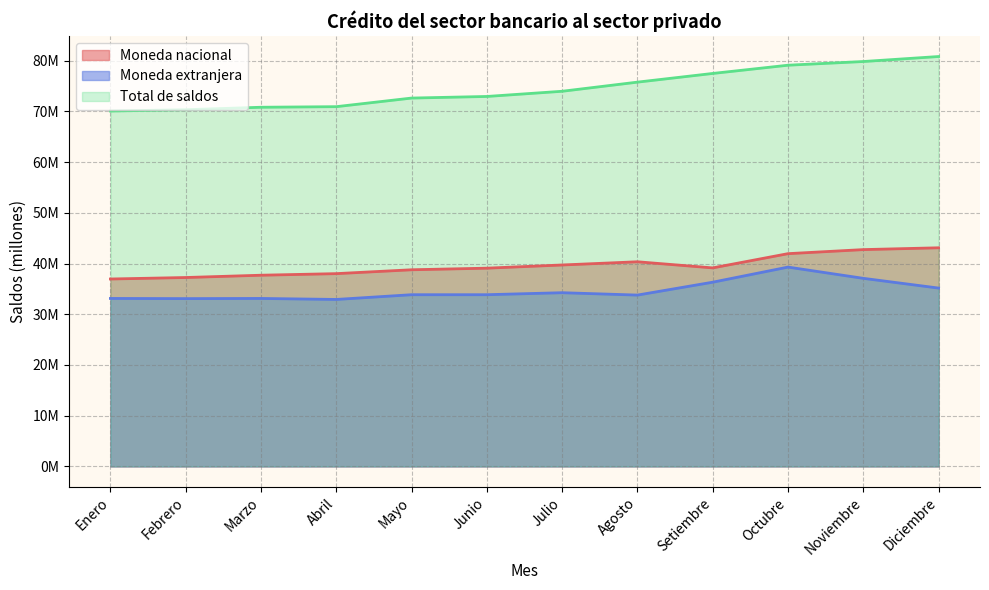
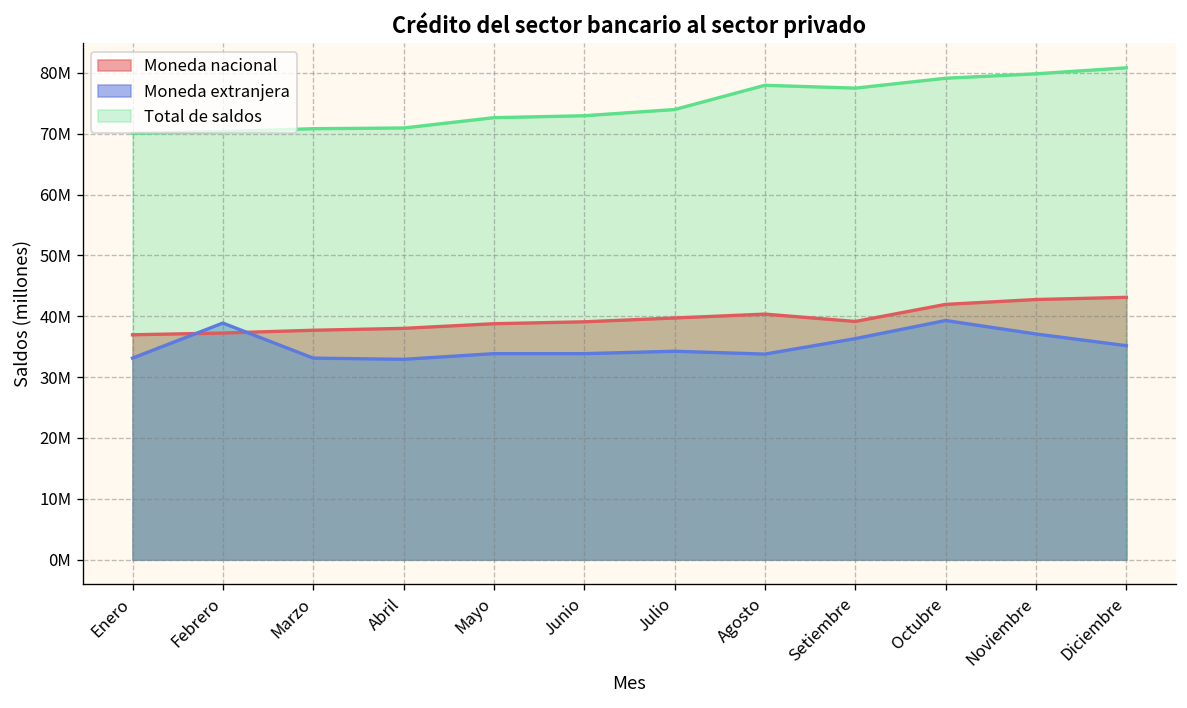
Moneda extranjera, Febrero: 33000000 -> 39000000
Total de saldos, Agosto: 76000000 -> 78000000
